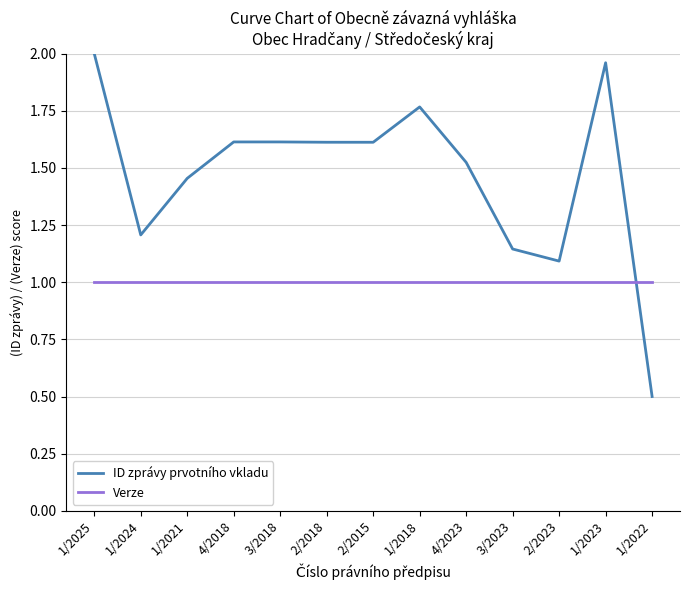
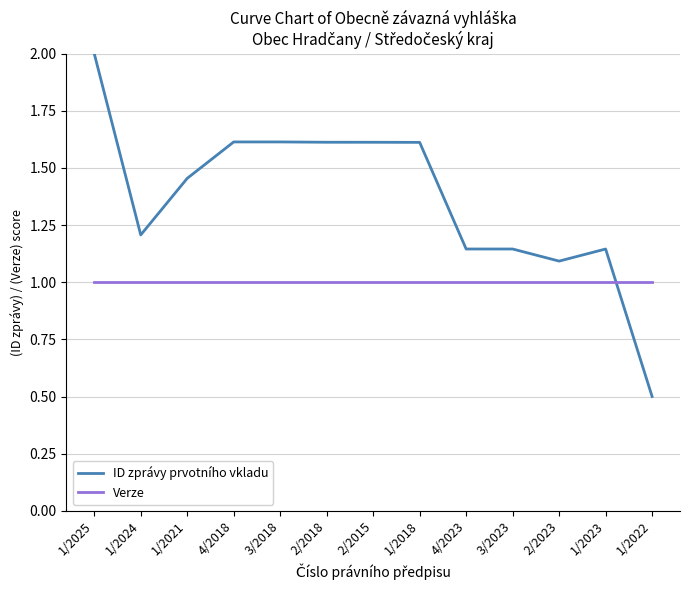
ID zprávy prvotního vkladu, 1/2018: 1.77 -> 1.61
ID zprávy prvotního vkladu, 4/2023: 1.52 -> 1.15
ID zprávy prvotního vkladu, 1/2023: 1.96 -> 1.15
